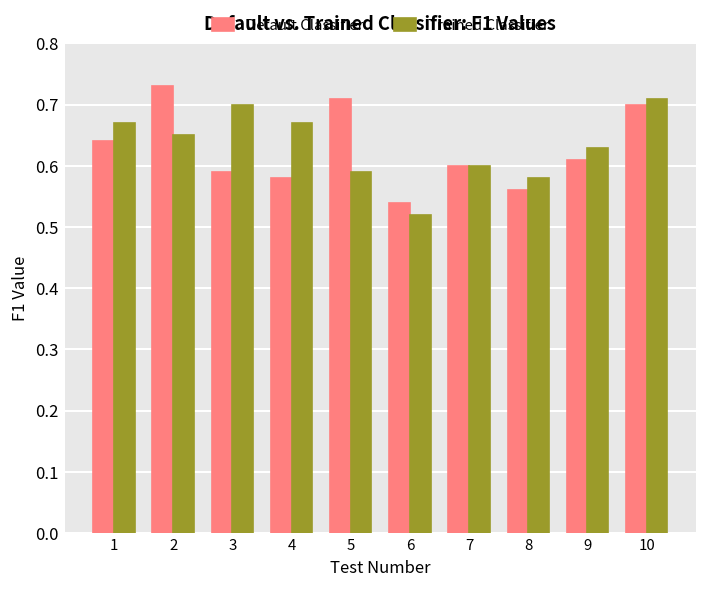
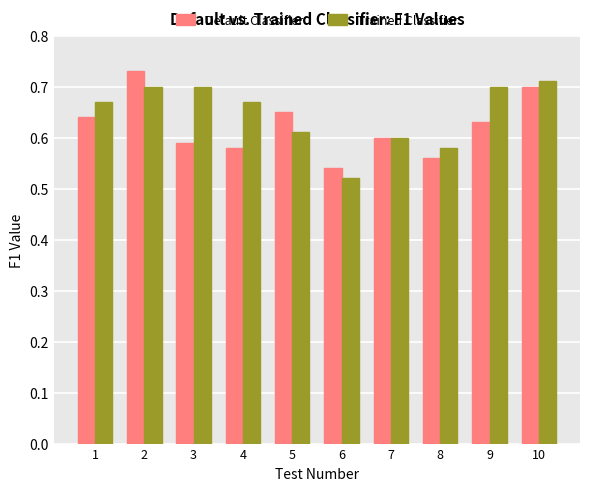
Trained Classifier, 2: 0.65 -> 0.70
Default Classifier, 5: 0.71 -> 0.65
Trained Classifier, 5: 0.59 -> 0.61
Default Classifier, 9: 0.61 -> 0.63
Trained Classifier, 9: 0.63 -> 0.70
